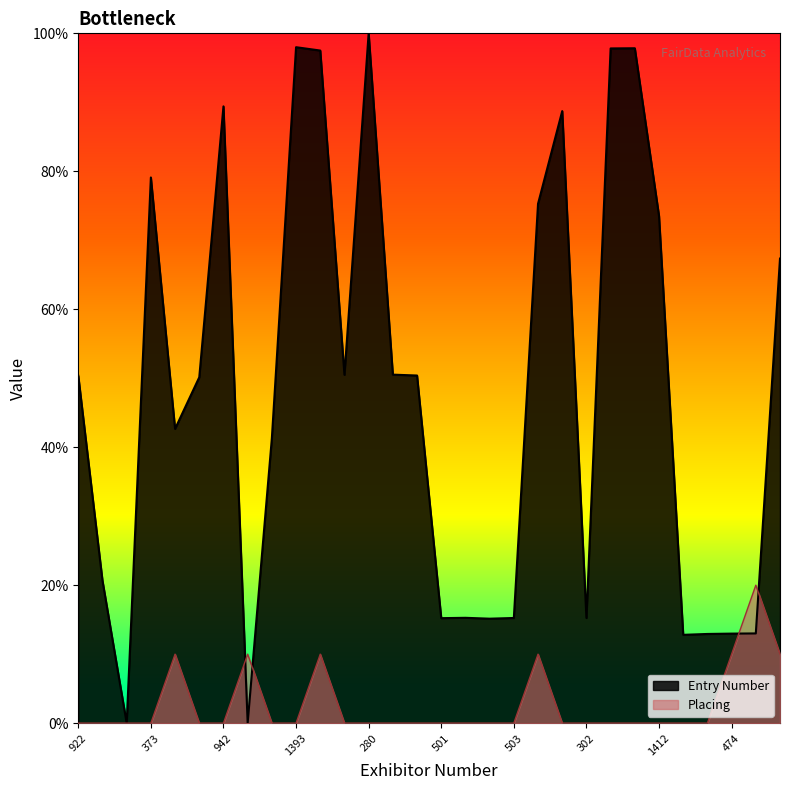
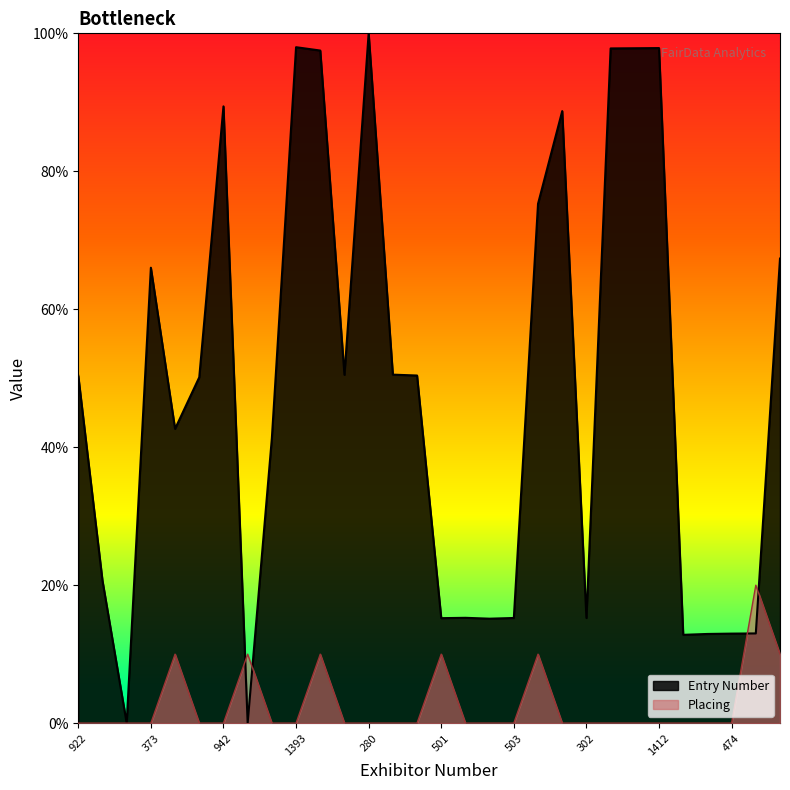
Entry Number, 373: 79% -> 66%
Placing, 501: 0% -> 10%
Entry Number, 1412: 74% -> 98%
Placing, 474: 10% -> 0%
